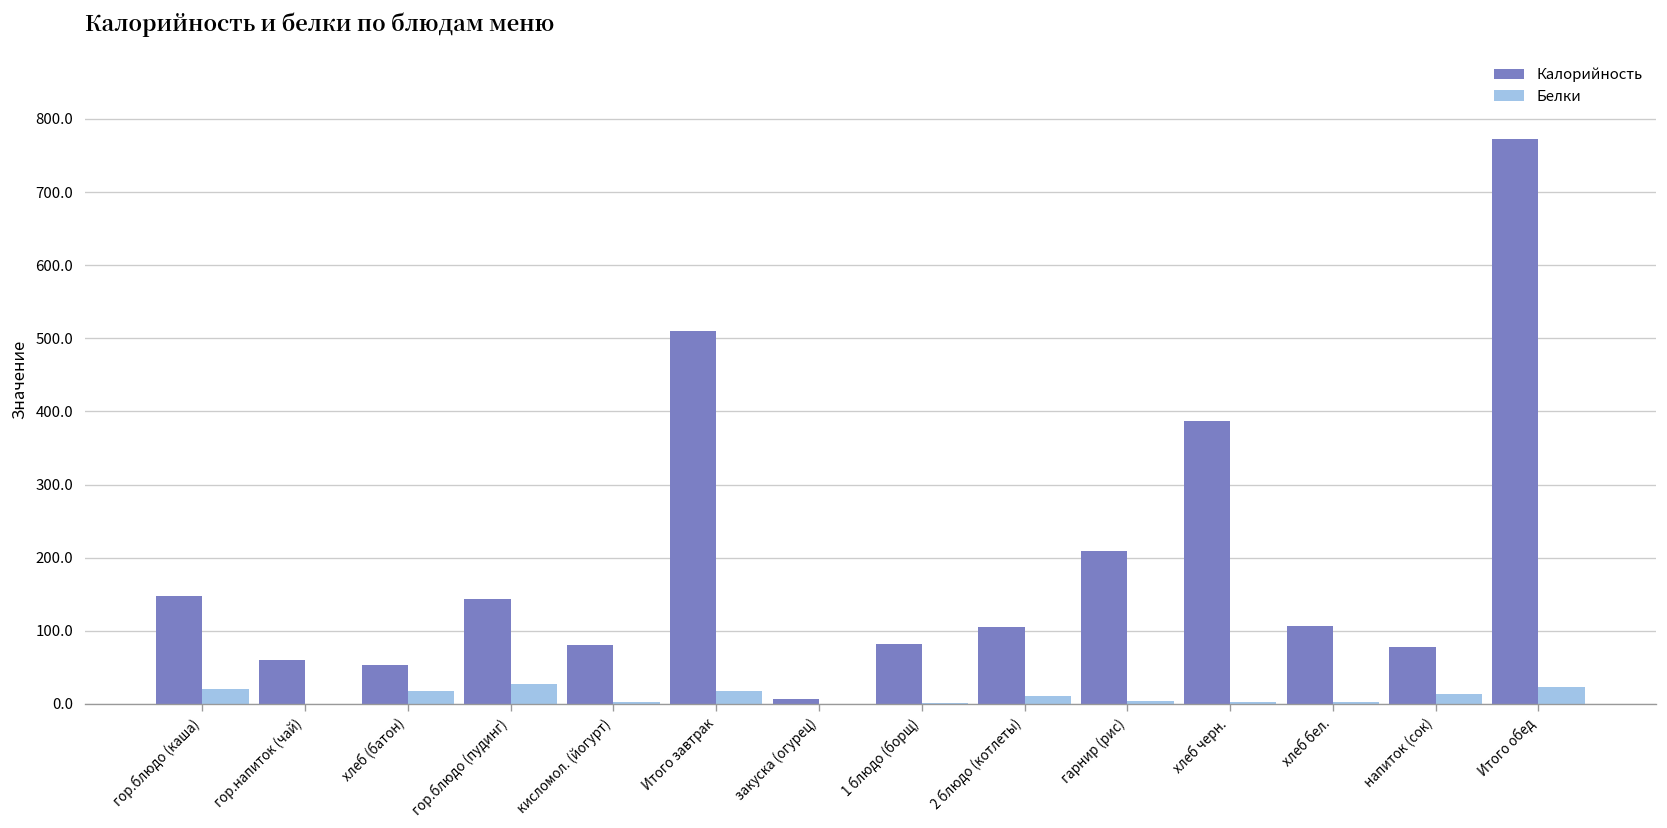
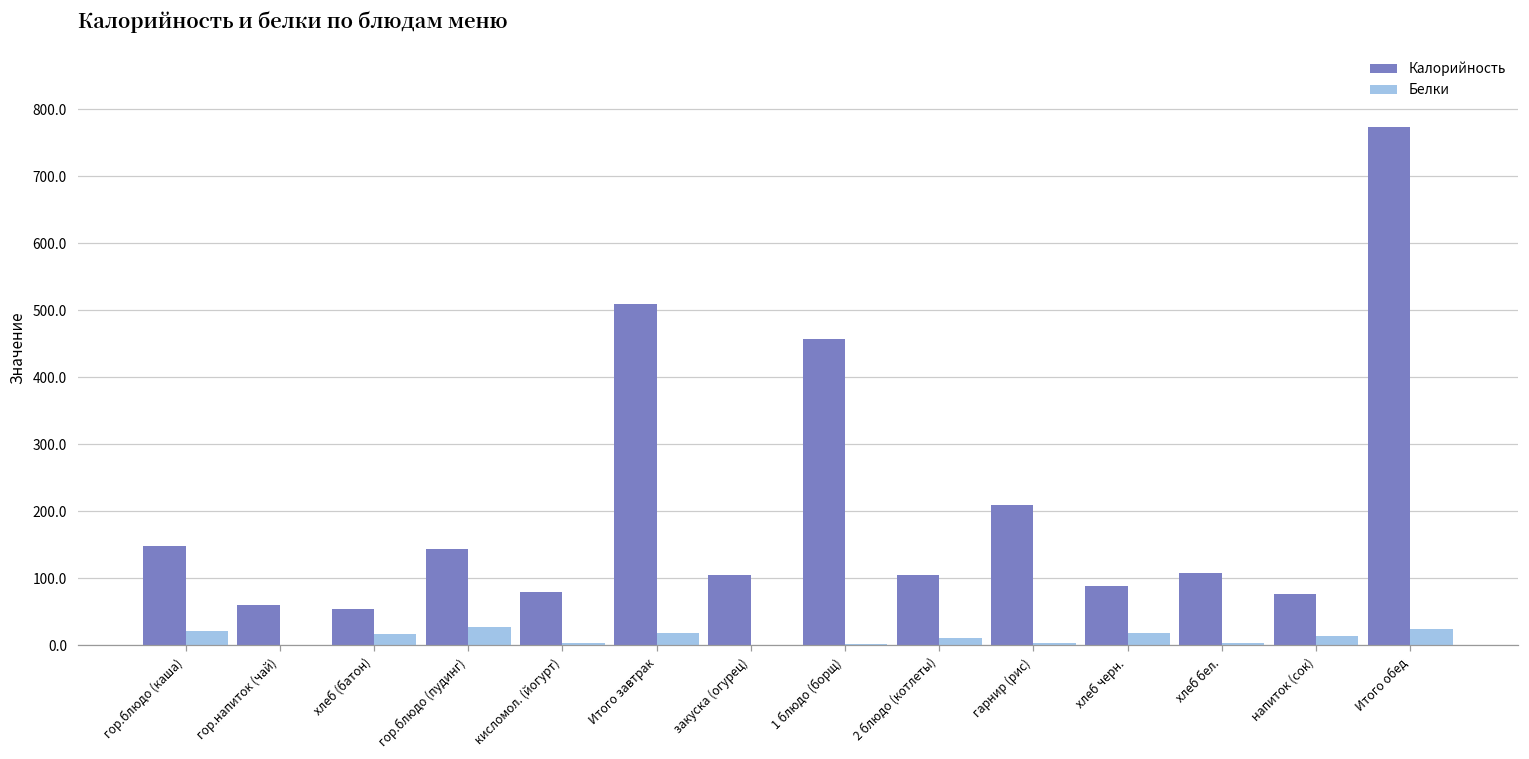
Калорийность, закуска (огурец): 10 -> 110
Калорийность, 1 блюдо (борщ): 80 -> 460
Калорийность, хлеб черн.: 390 -> 90
Белки, хлеб черн.: 0 -> 20
